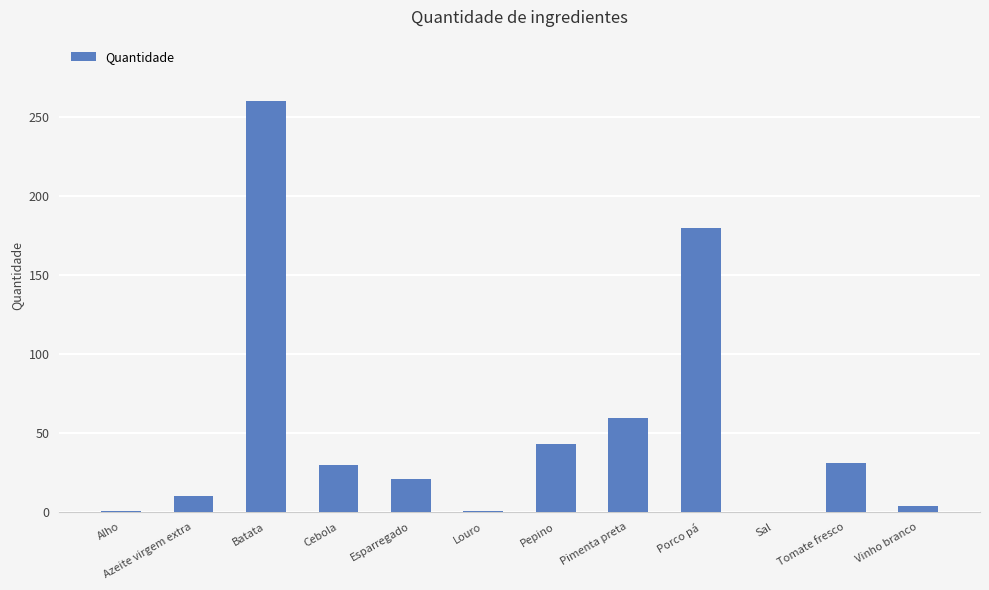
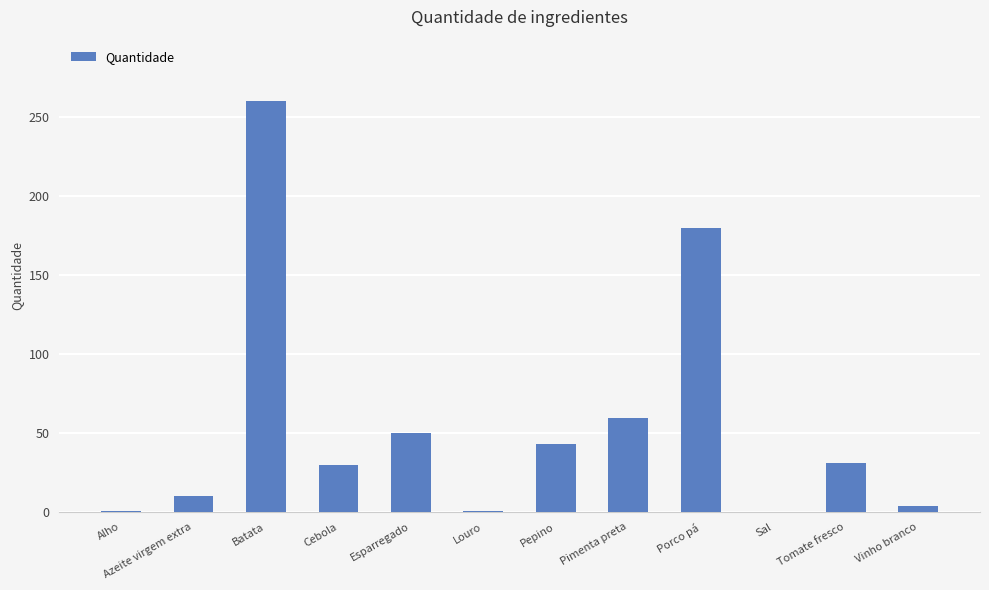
Esparregado: 21 -> 50
